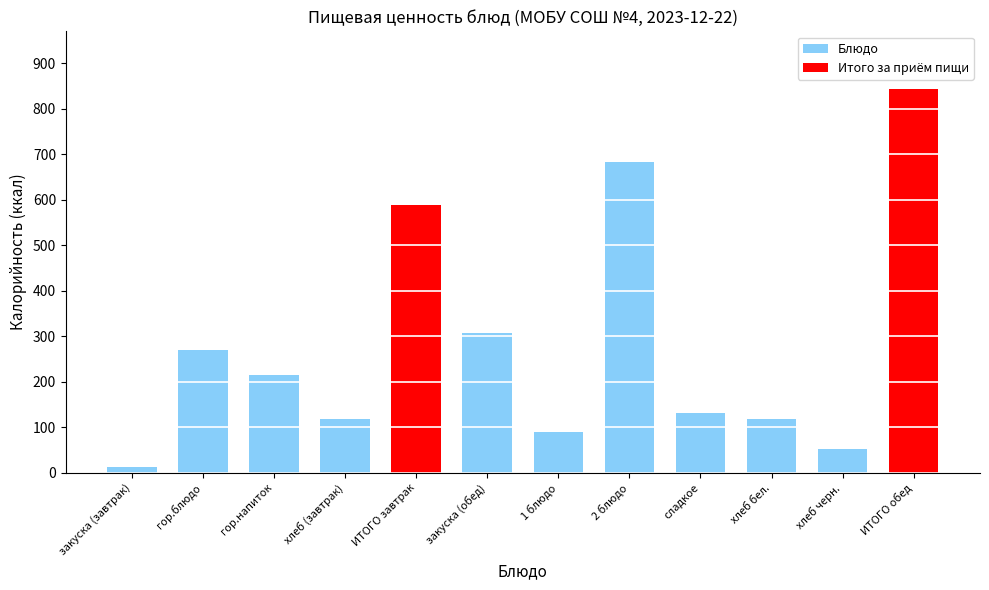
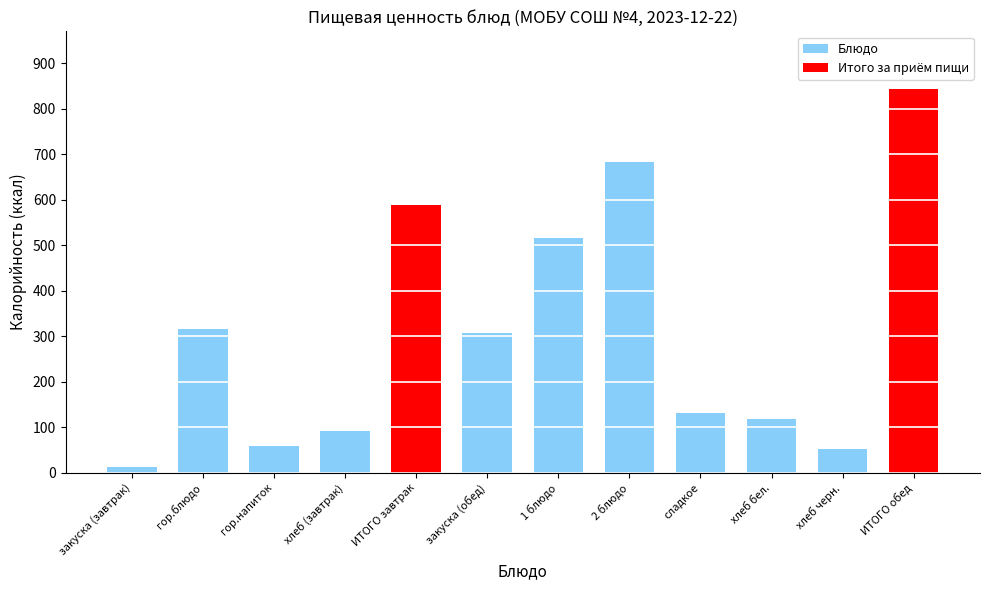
гор.блюдо: 270 -> 320
гор.напиток: 220 -> 60
хлеб (завтрак): 120 -> 90
1 блюдо: 90 -> 520
